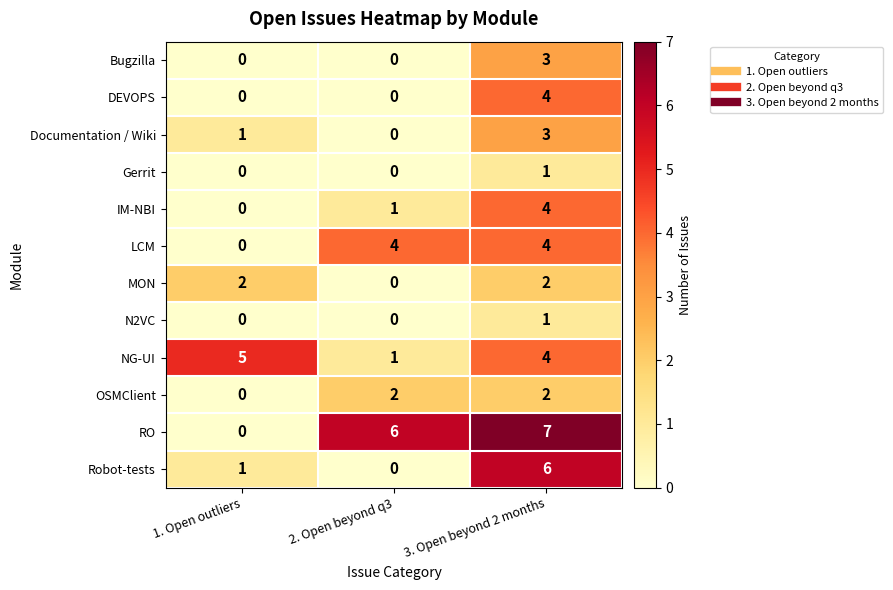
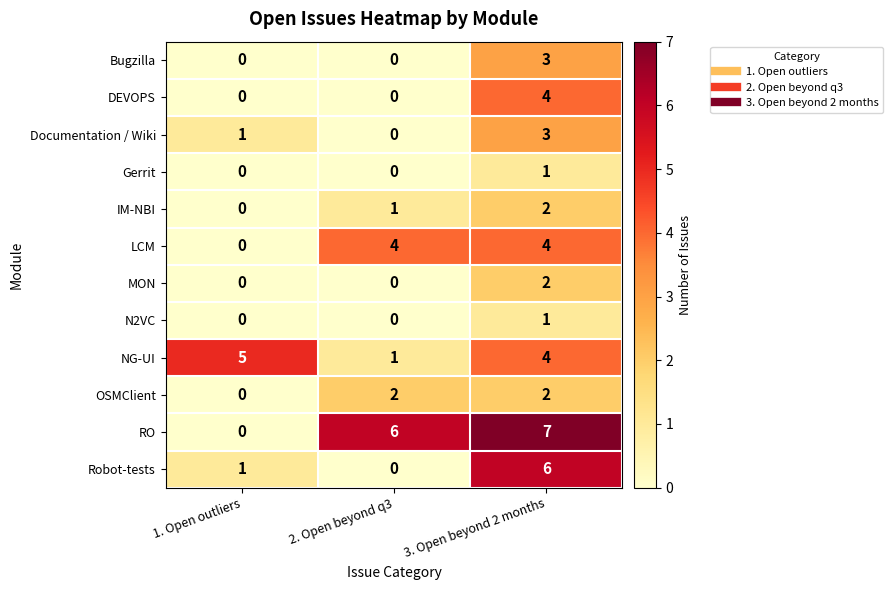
IM-NBI, 3. Open beyond 2 months: 4 -> 2
MON, 1. Open outliers: 2 -> 0
